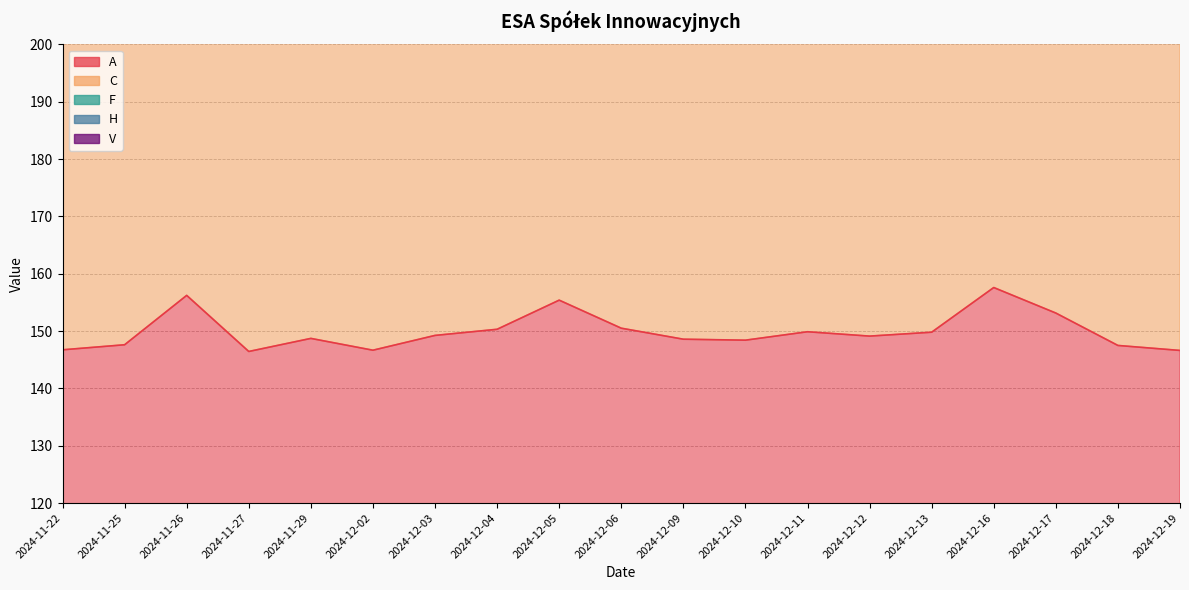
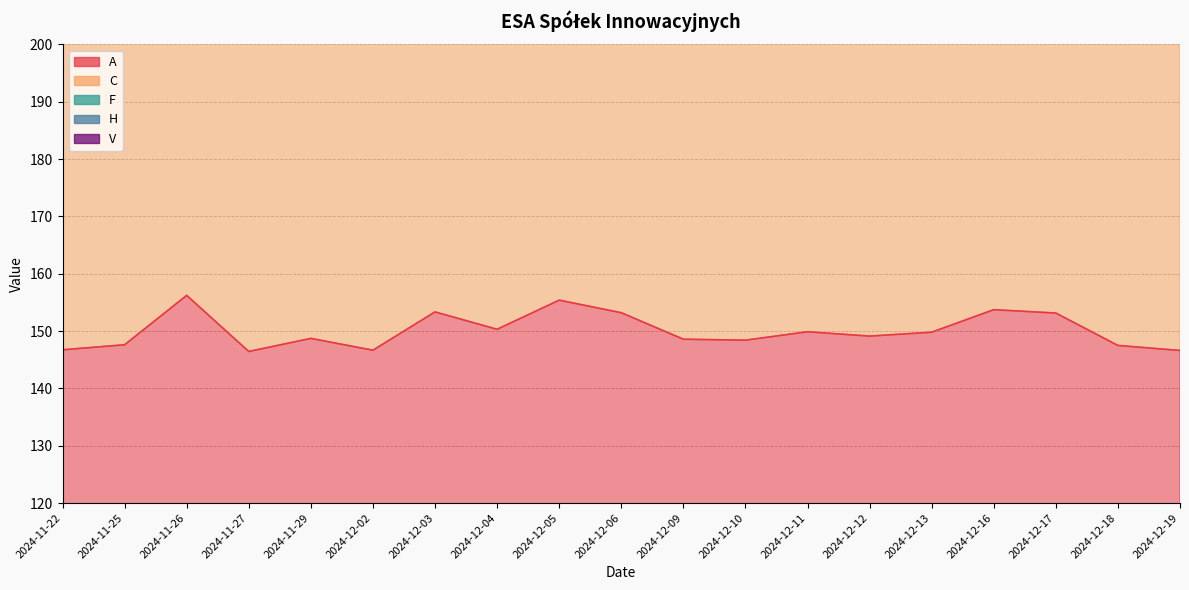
A, 2024-12-03: 149 -> 153
A, 2024-12-06: 151 -> 153
A, 2024-12-16: 158 -> 154
